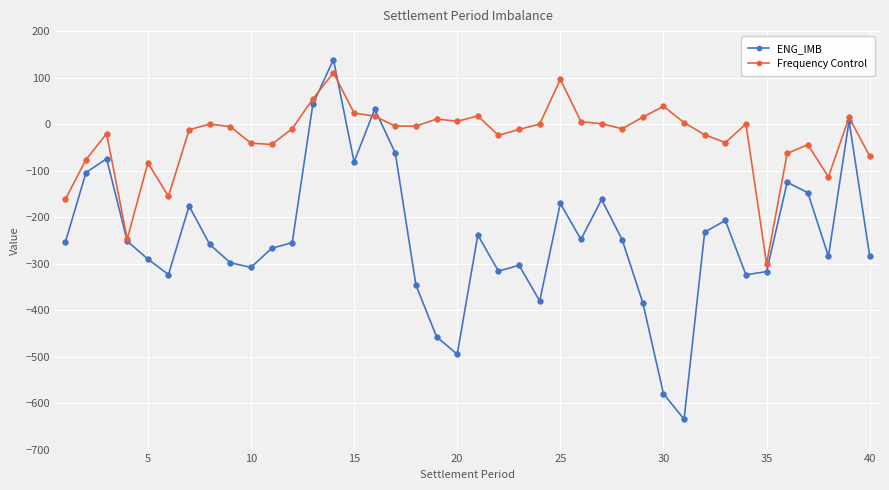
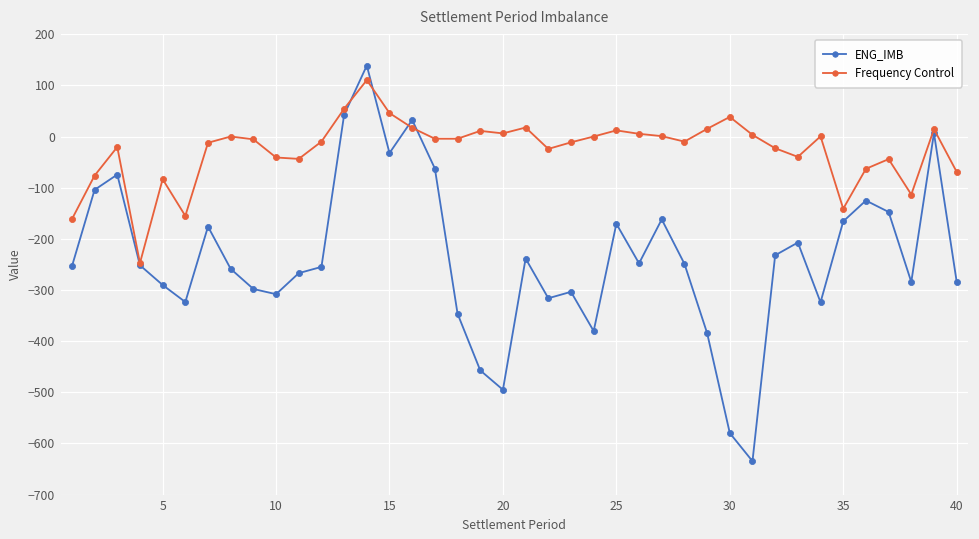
ENG_IMB, 15: -80 -> -30
Frequency Control, 15: 20 -> 50
Frequency Control, 25: 100 -> 10
ENG_IMB, 35: -320 -> -170
Frequency Control, 35: -300 -> -140
